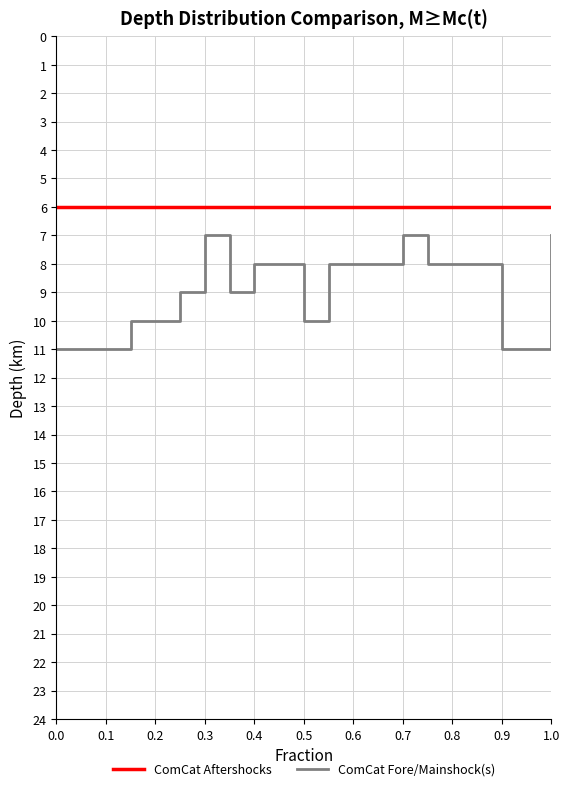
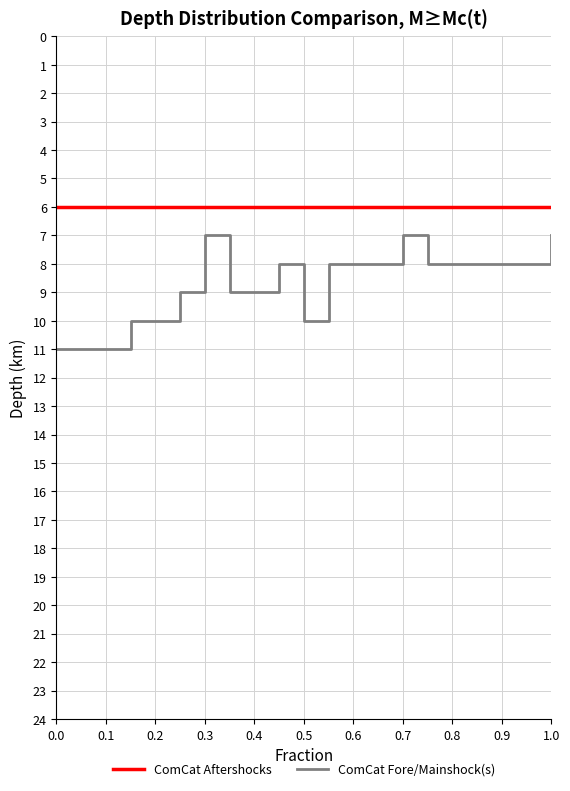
ComCat Fore/Mainshock(s), 0.4: 8 -> 9
ComCat Fore/Mainshock(s), 0.9: 11 -> 8
